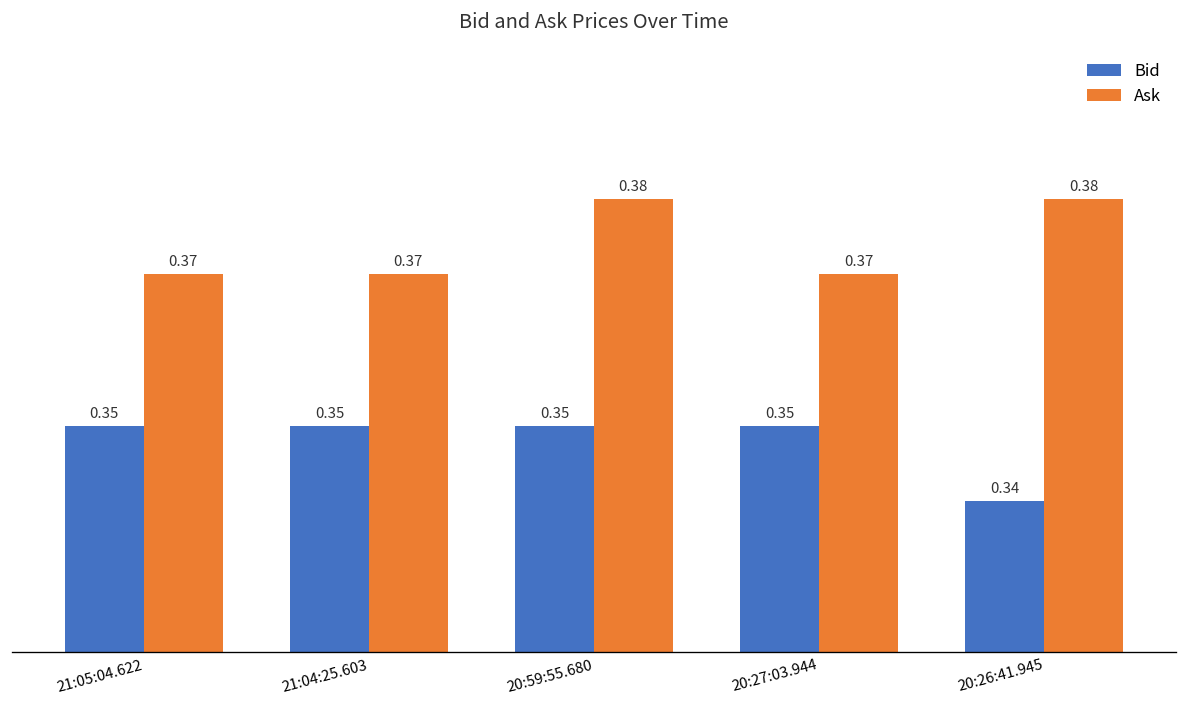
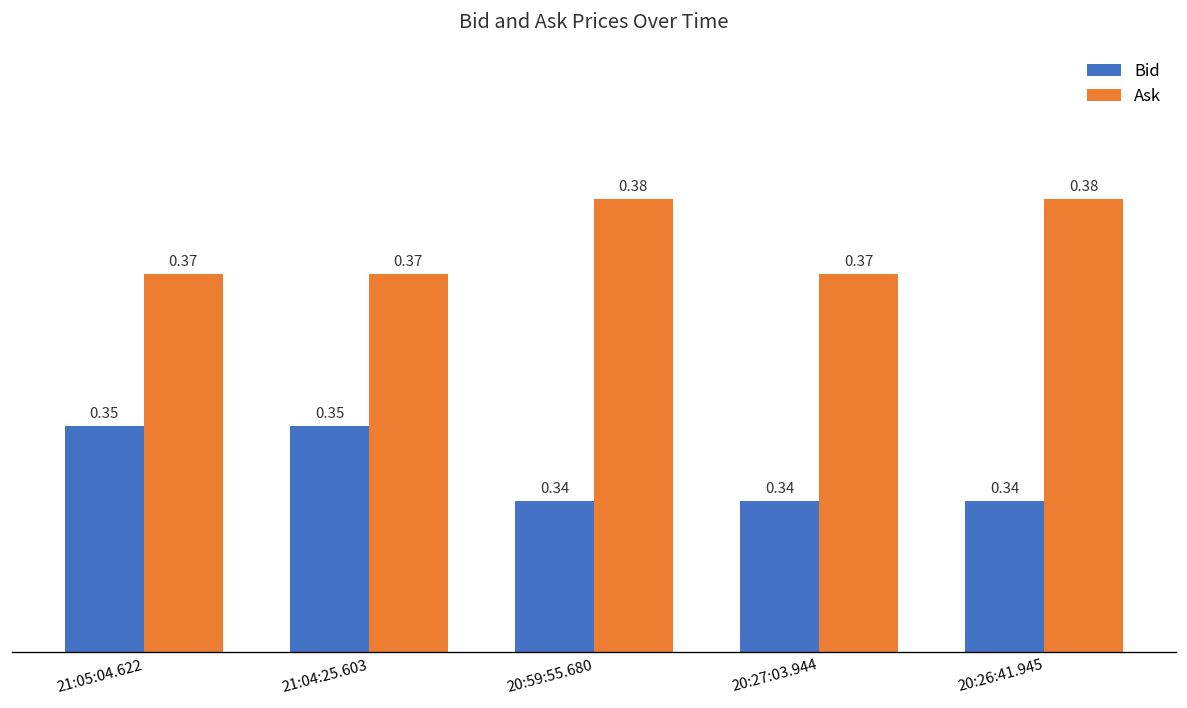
Bid, 20:59:55.680: 0.35 -> 0.34
Bid, 20:27:03.944: 0.35 -> 0.34
